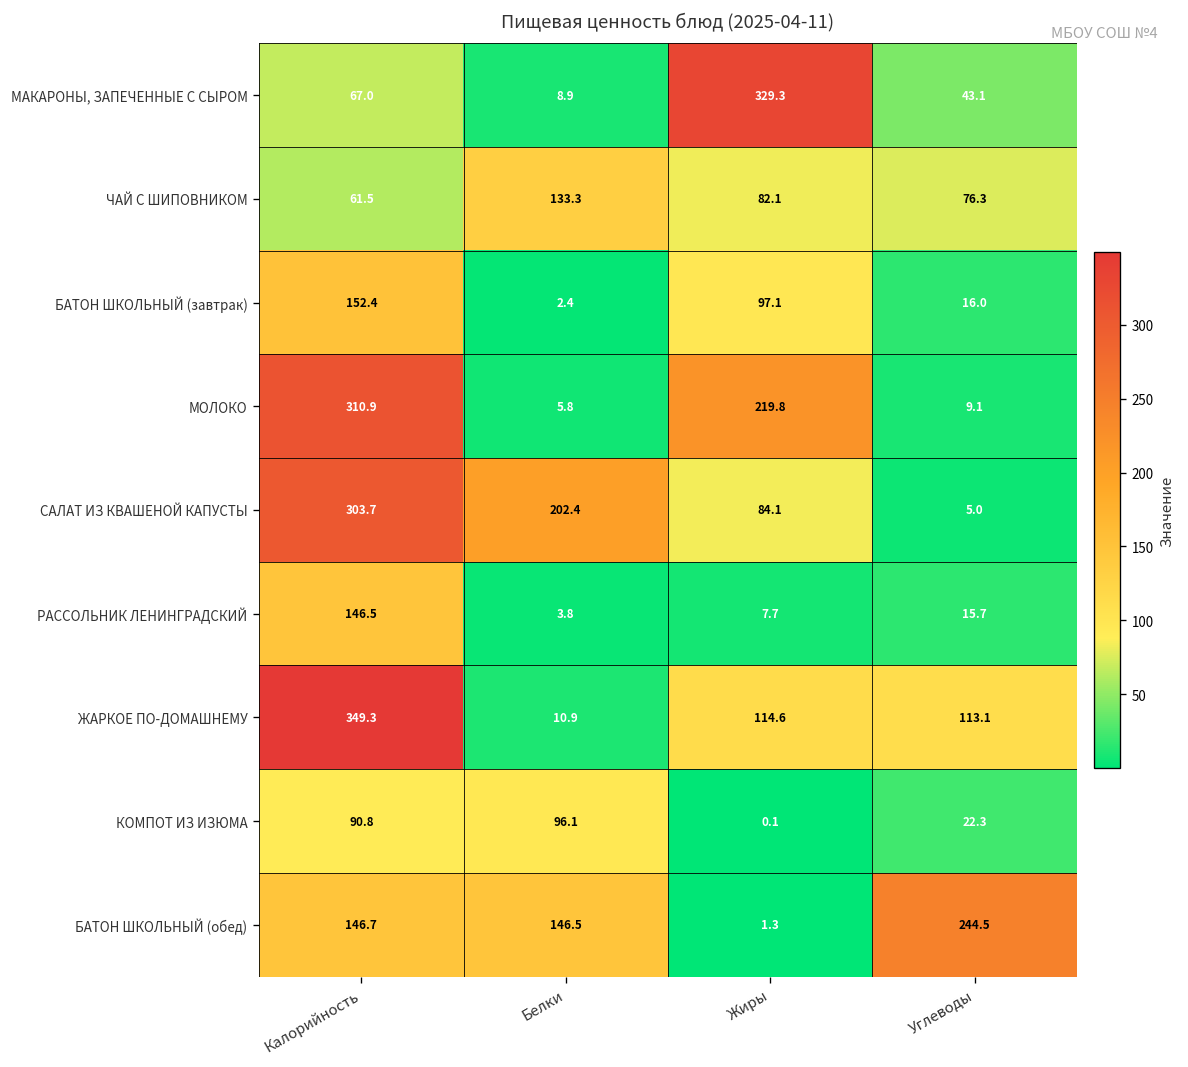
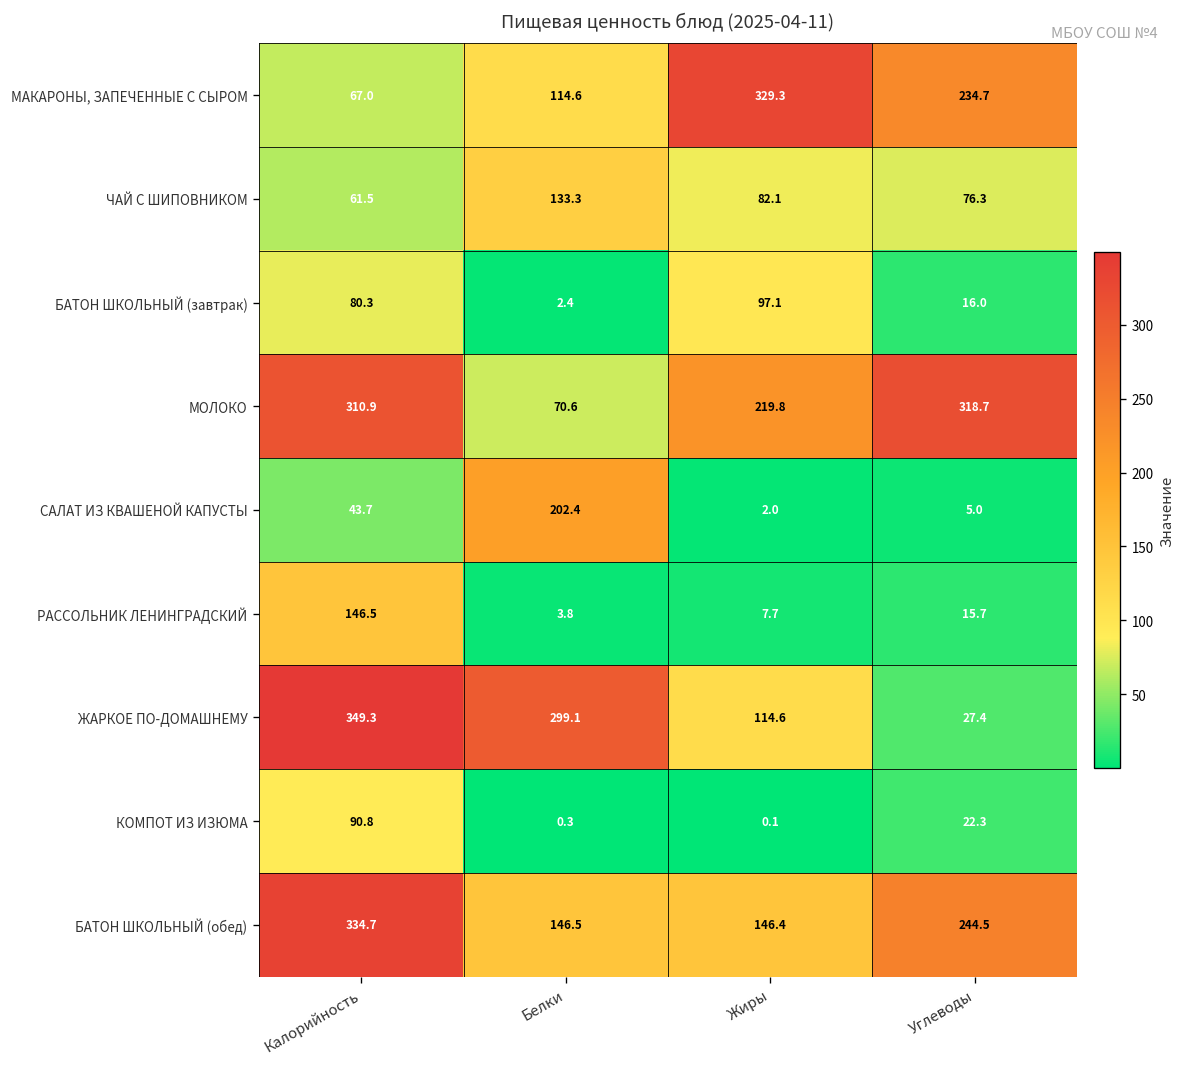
МАКАРОНЫ, ЗАПЕЧЕННЫЕ С СЫРОМ, Белки: 8.9 -> 114.6
МАКАРОНЫ, ЗАПЕЧЕННЫЕ С СЫРОМ, Углеводы: 43.1 -> 234.7
БАТОН ШКОЛЬНЫЙ (завтрак), Калорийность: 152.4 -> 80.3
МОЛОКО, Белки: 5.8 -> 70.6
МОЛОКО, Углеводы: 9.1 -> 318.7
САЛАТ ИЗ КВАШЕНОЙ КАПУСТЫ, Калорийность: 303.7 -> 43.7
САЛАТ ИЗ КВАШЕНОЙ КАПУСТЫ, Жиры: 84.1 -> 2.0
ЖАРКОЕ ПО-ДОМАШНЕМУ, Белки: 10.9 -> 299.1
ЖАРКОЕ ПО-ДОМАШНЕМУ, Углеводы: 113.1 -> 27.4
КОМПОТ ИЗ ИЗЮМА, Белки: 96.1 -> 0.3
БАТОН ШКОЛЬНЫЙ (обед), Калорийность: 146.7 -> 334.7
БАТОН ШКОЛЬНЫЙ (обед), Жиры: 1.3 -> 146.4
